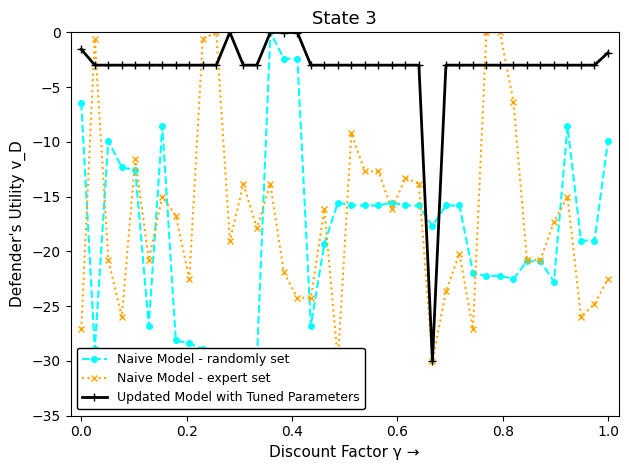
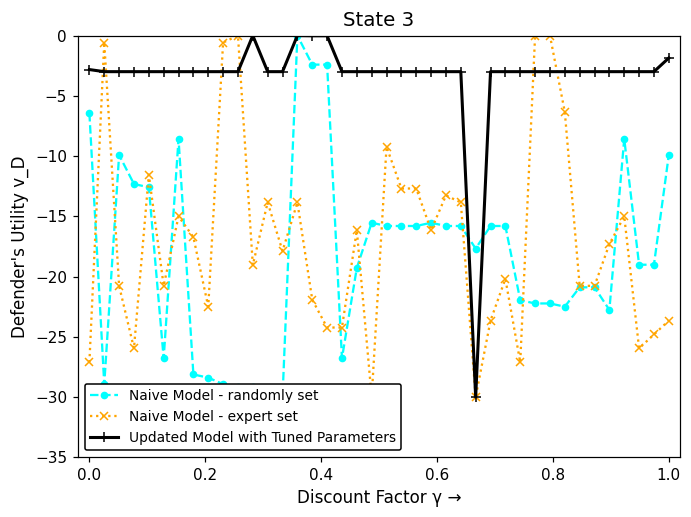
Updated Model with Tuned Parameters, 0.0: -1.5 -> -2.8
Naive Model - expert set, 1.0: -22.5 -> -23.7
